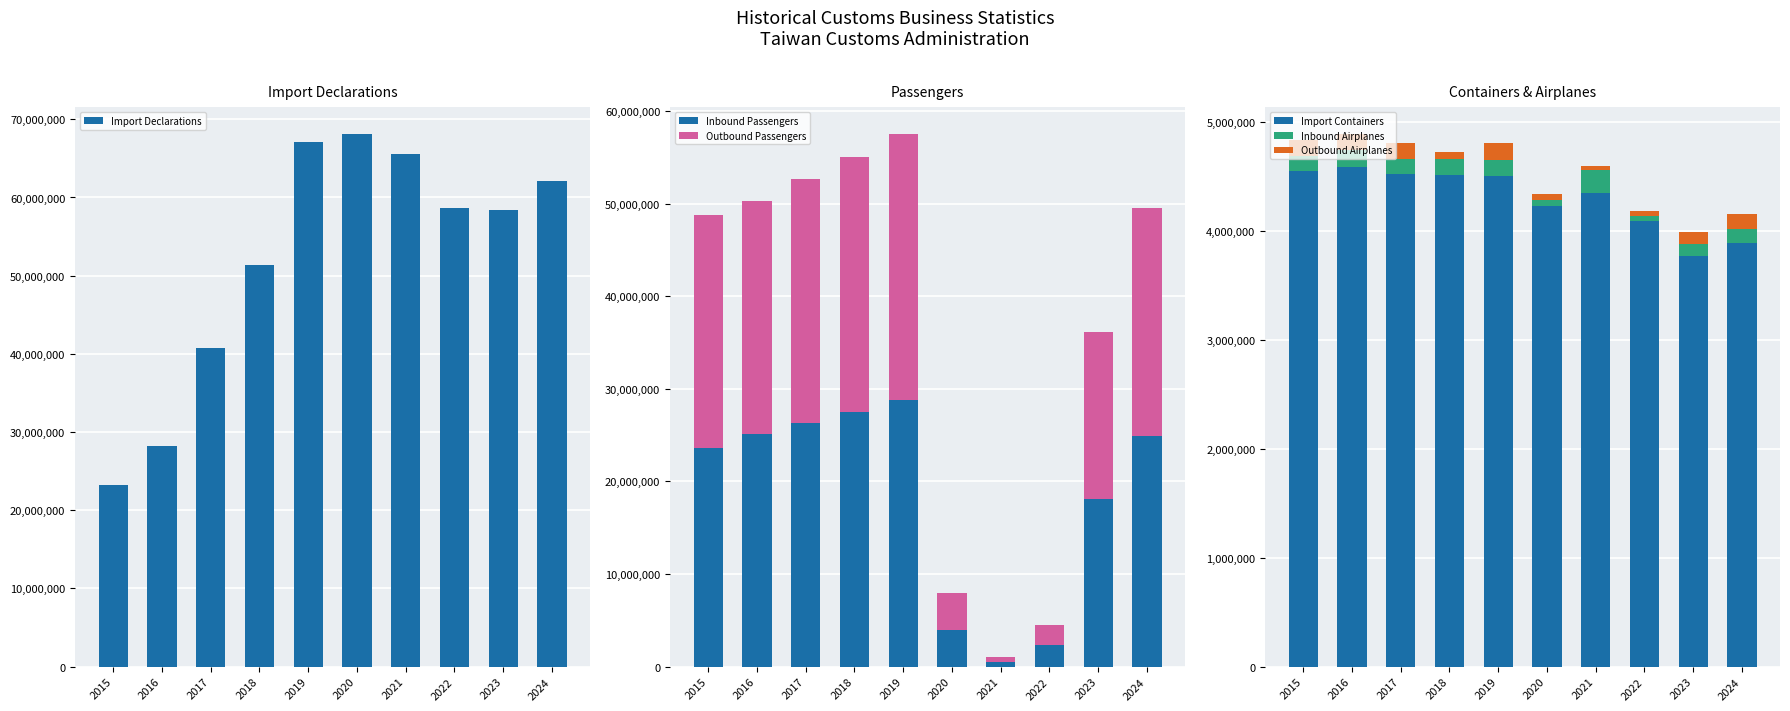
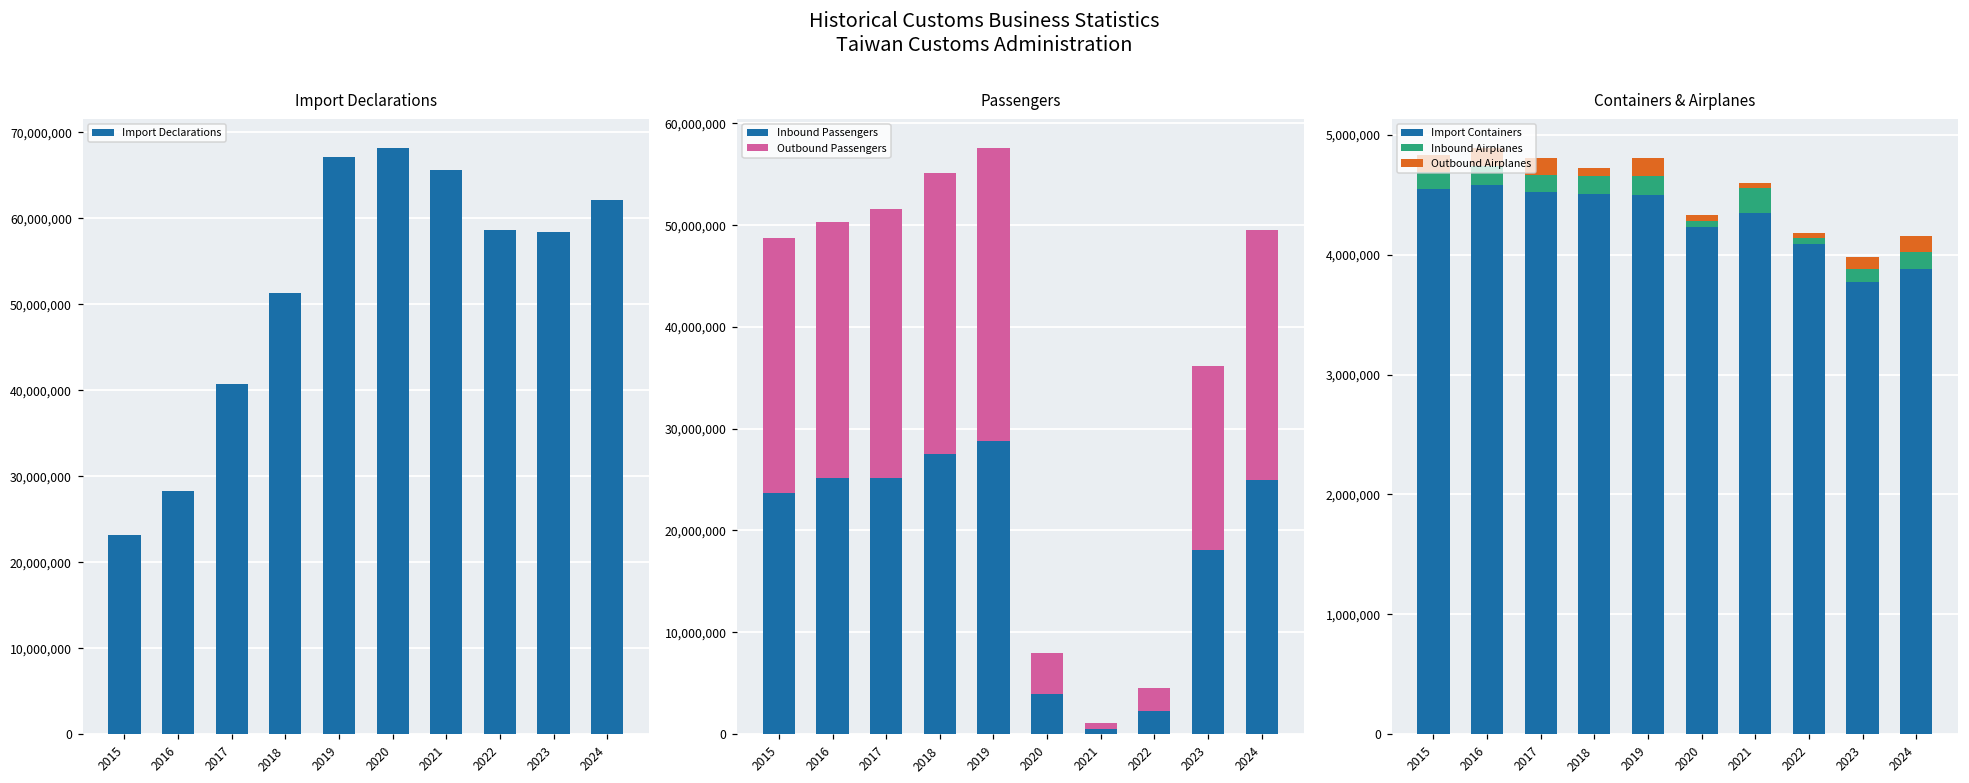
Passengers, Inbound Passengers, 2017: 26,000,000 -> 25,000,000
